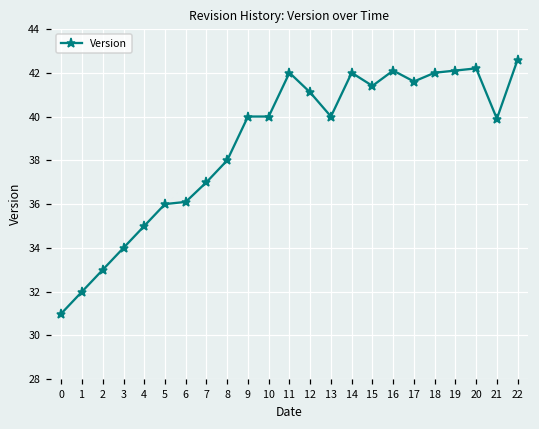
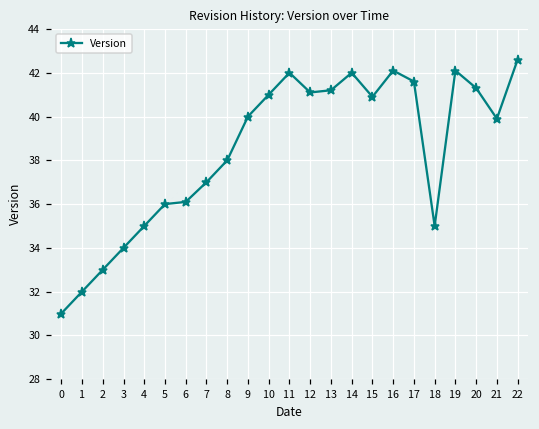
10: 40 -> 41
13: 40.0 -> 41.2
15: 41.4 -> 40.9
18: 42 -> 35
20: 42.2 -> 41.3
